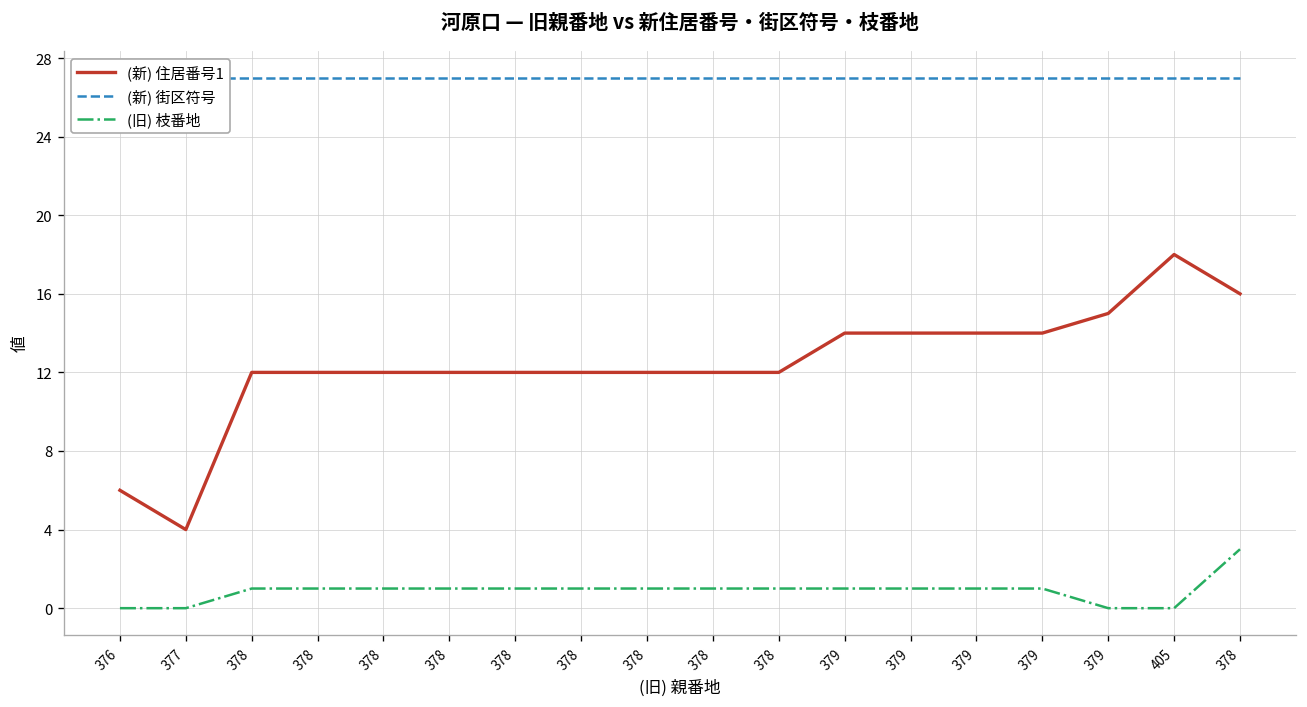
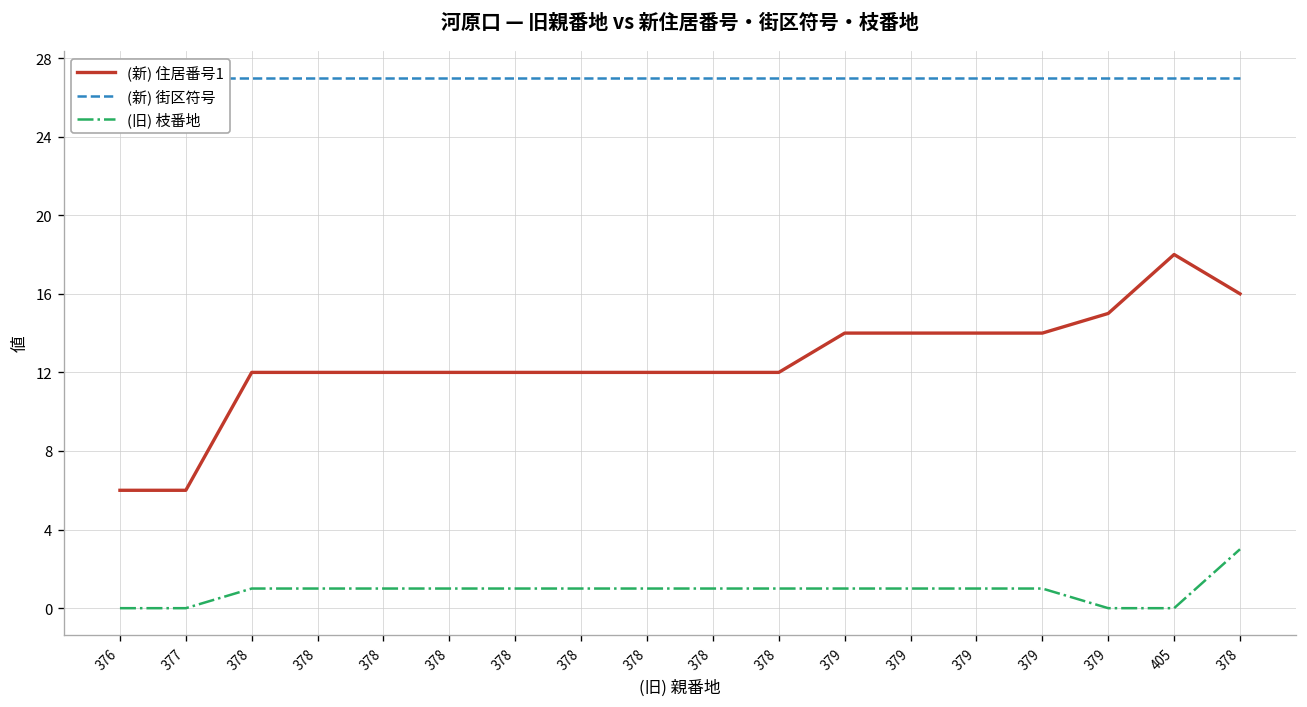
(新) 住居番号1, 377: 4 -> 6
